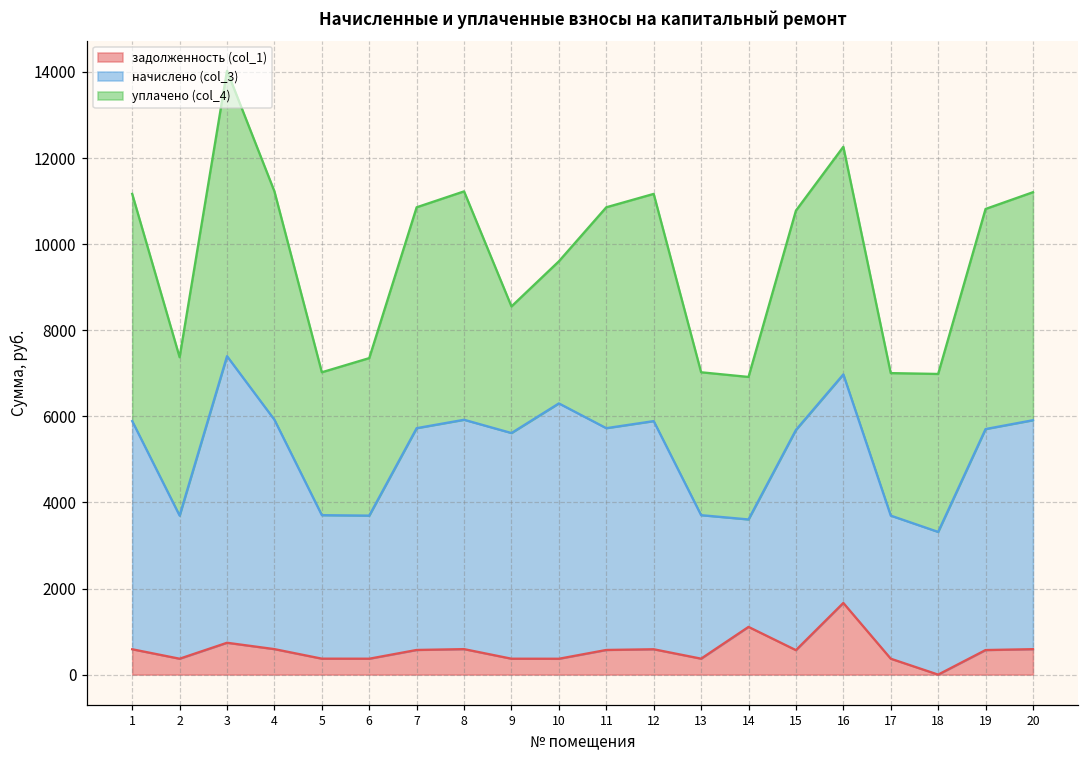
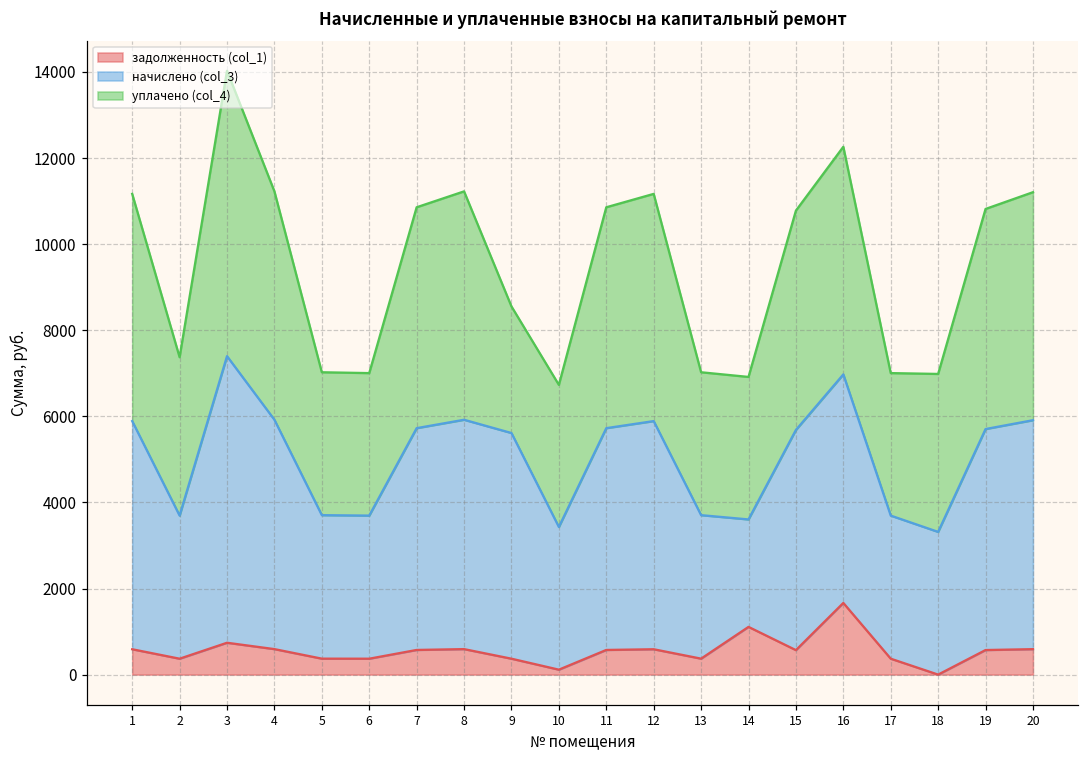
уплачено (col_4), 6: 3700 -> 3300
задолженность (col_1), 10: 400 -> 100
начислено (col_3), 10: 5900 -> 3300
